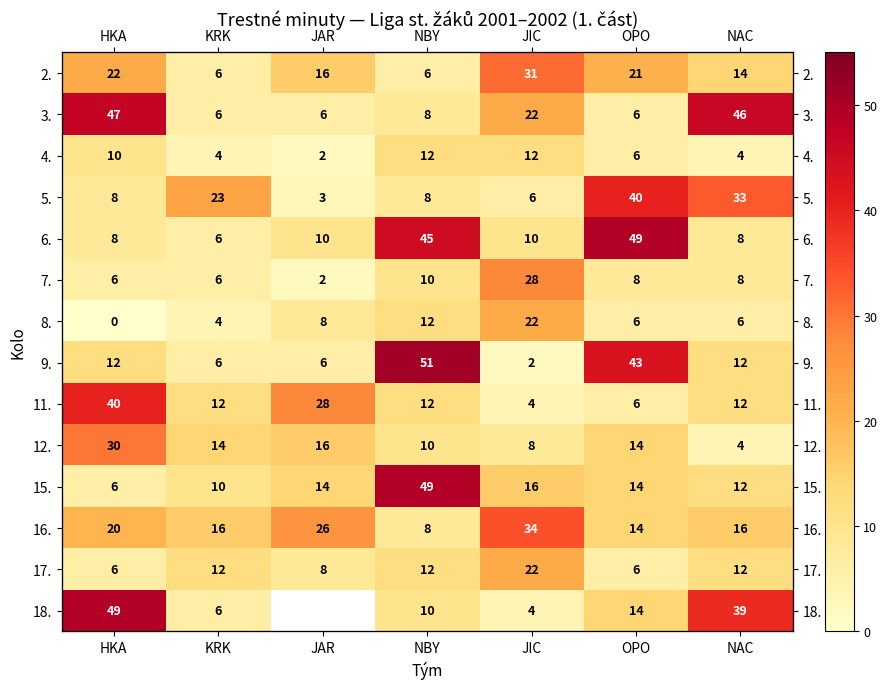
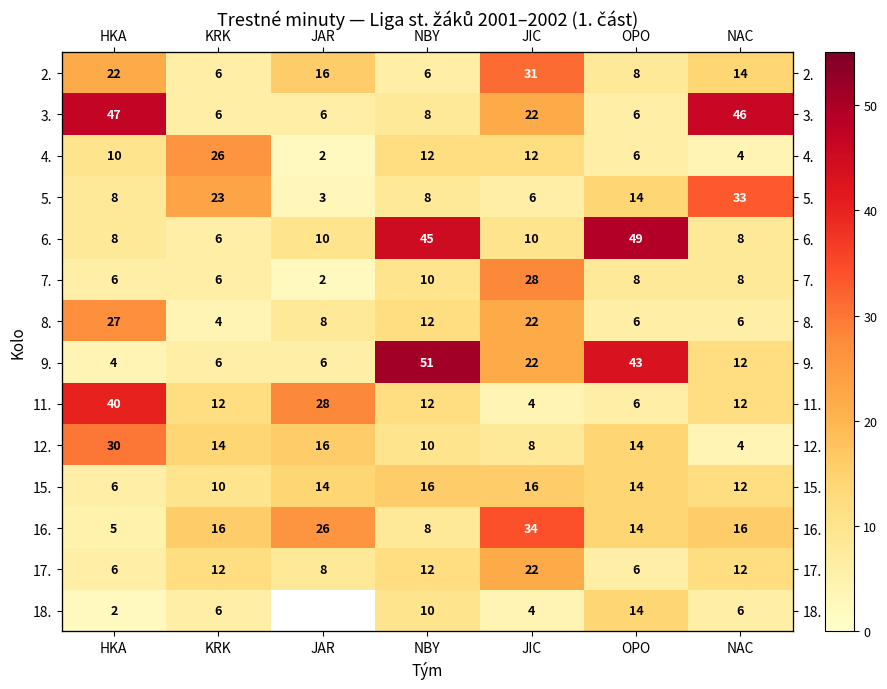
2., OPO: 21 -> 8
4., KRK: 4 -> 26
5., OPO: 40 -> 14
8., HKA: 0 -> 27
9., HKA: 12 -> 4
9., JIC: 2 -> 22
15., NBY: 49 -> 16
16., HKA: 20 -> 5
18., HKA: 49 -> 2
18., NAC: 39 -> 6
